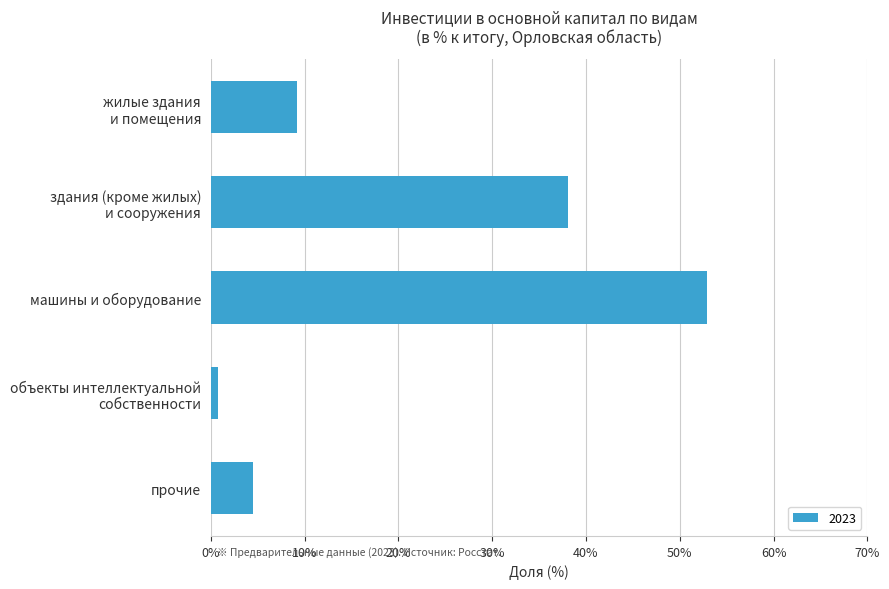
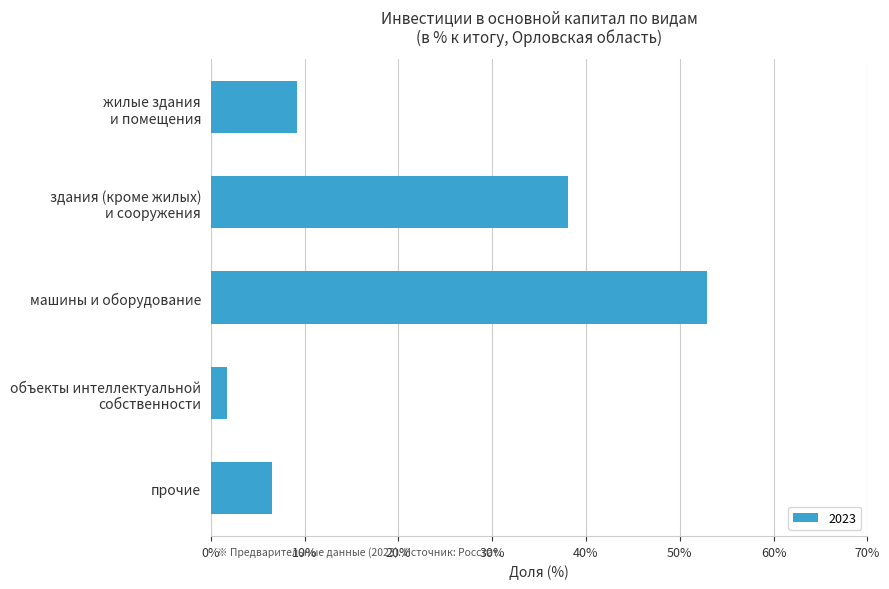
объекты интеллектуальной собственности: 1% -> 2%
прочие: 5% -> 7%
